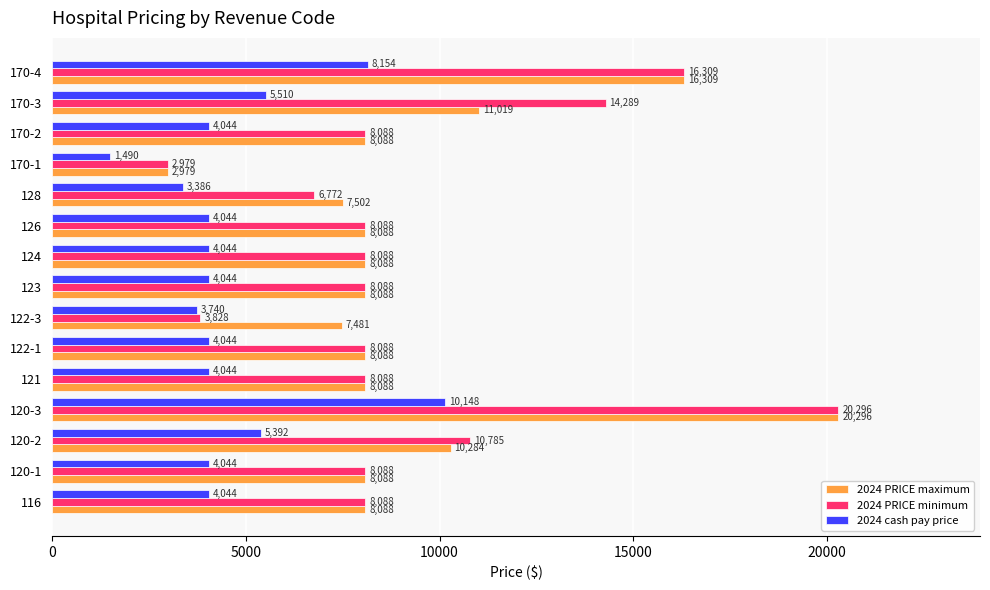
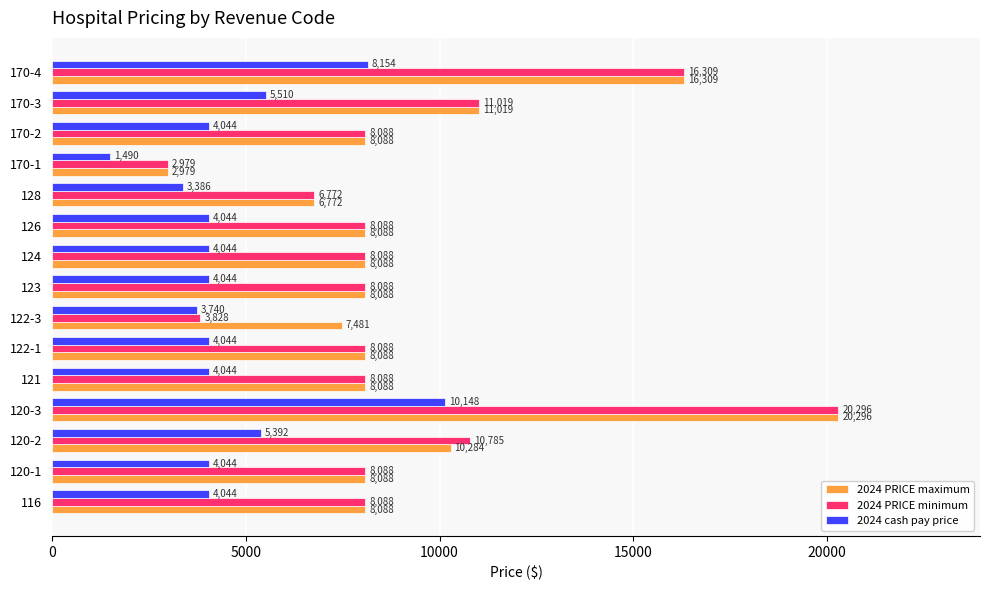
2024 PRICE minimum, 170-3: 14,289 -> 11,019
2024 PRICE maximum, 128: 7,502 -> 6,772
